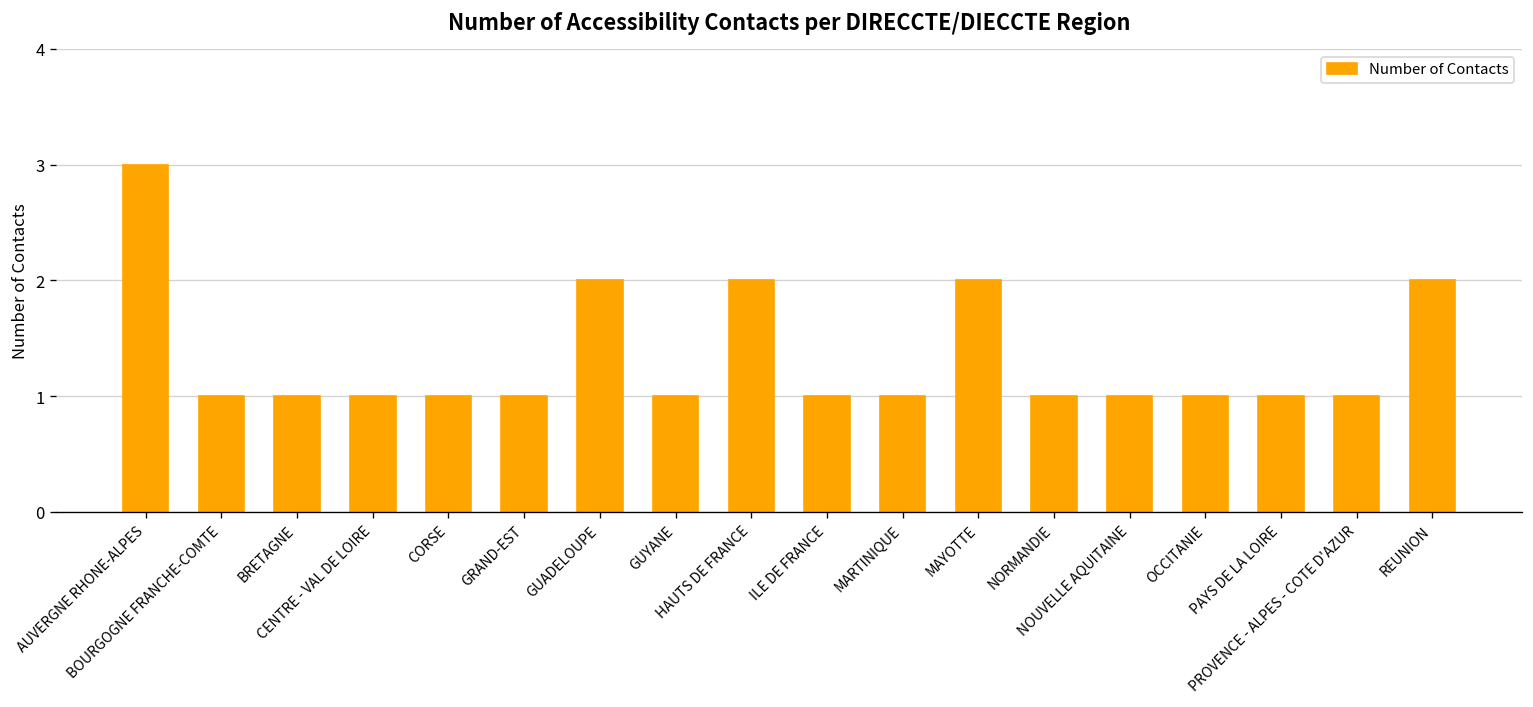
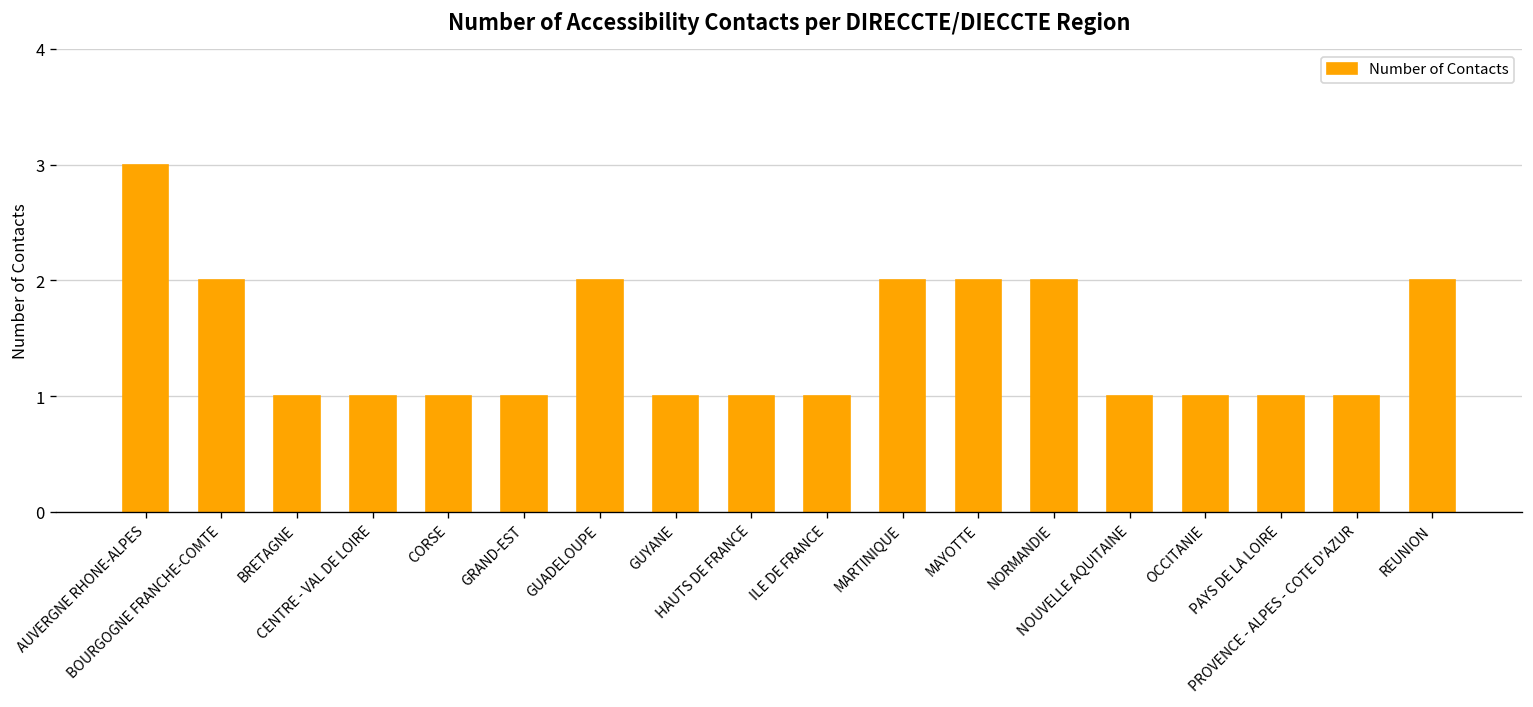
BOURGOGNE FRANCHE-COMTE: 1 -> 2
HAUTS DE FRANCE: 2 -> 1
MARTINIQUE: 1 -> 2
NORMANDIE: 1 -> 2
